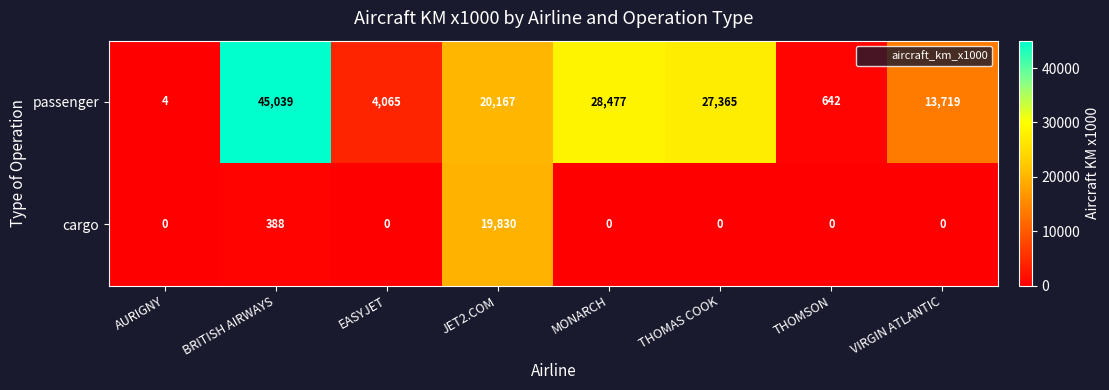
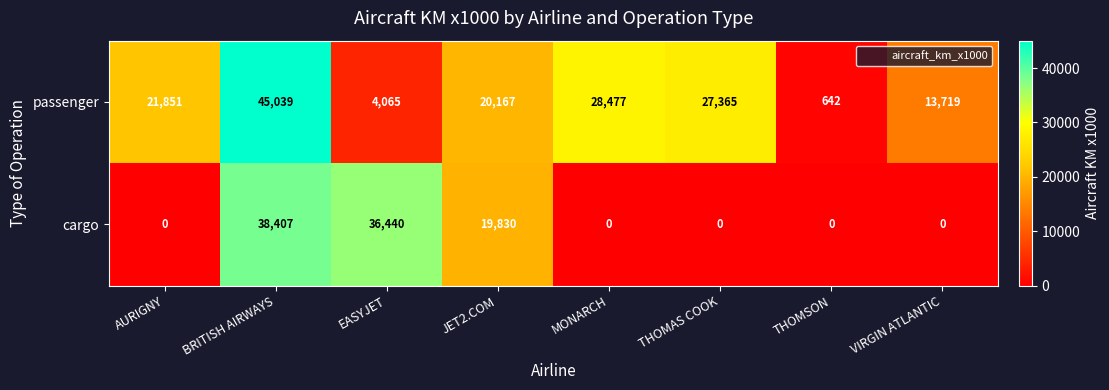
passenger, AURIGNY: 4 -> 21,851
cargo, BRITISH AIRWAYS: 388 -> 38,407
cargo, EASYJET: 0 -> 36,440
